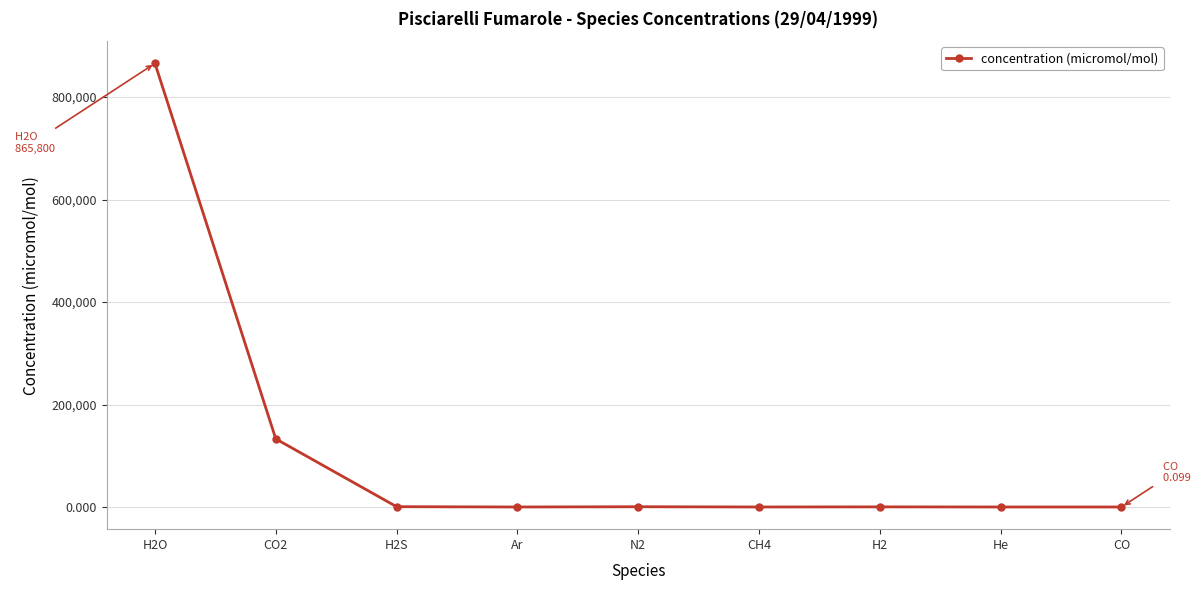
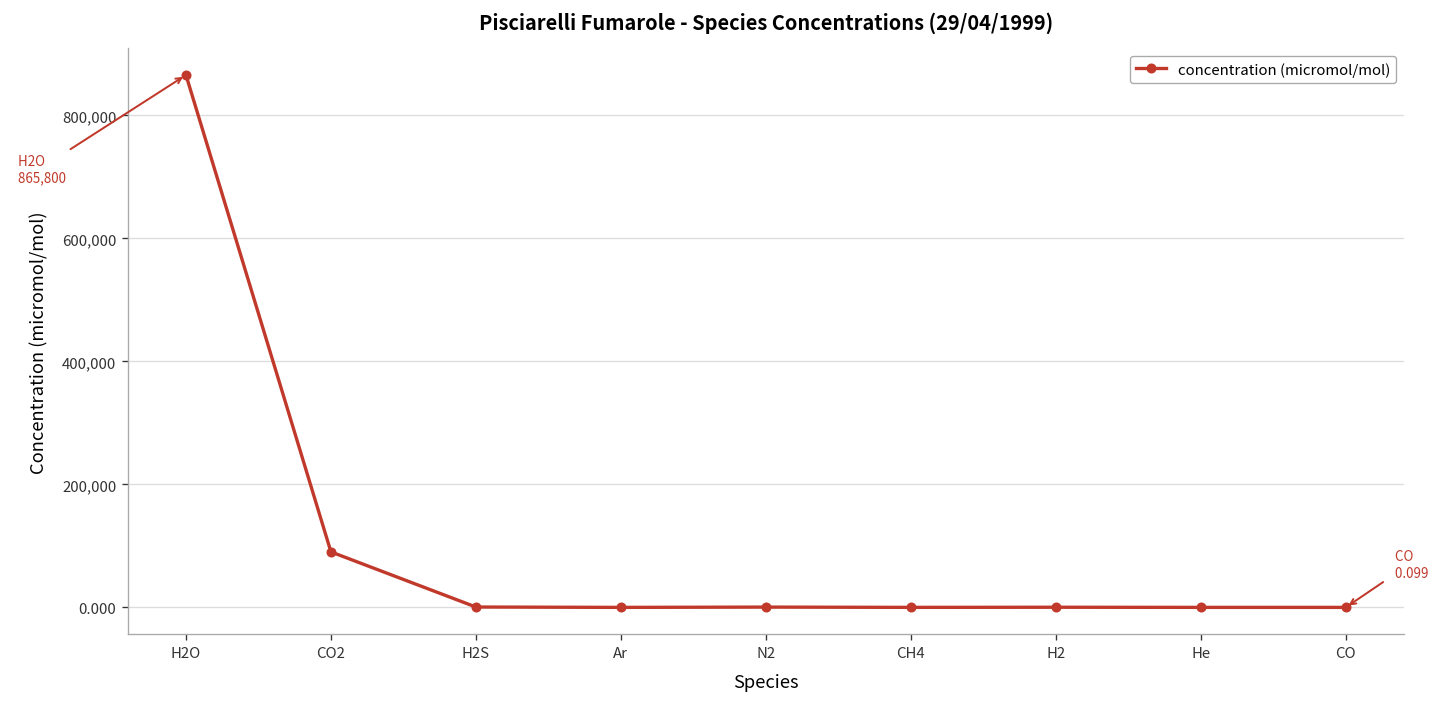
CO2: 130,000 -> 90,000
